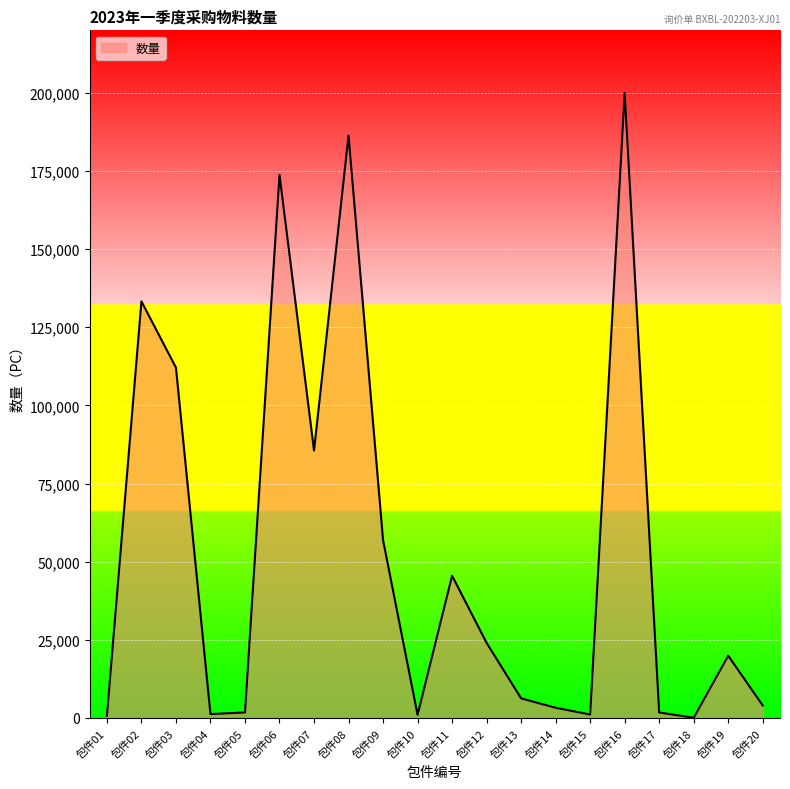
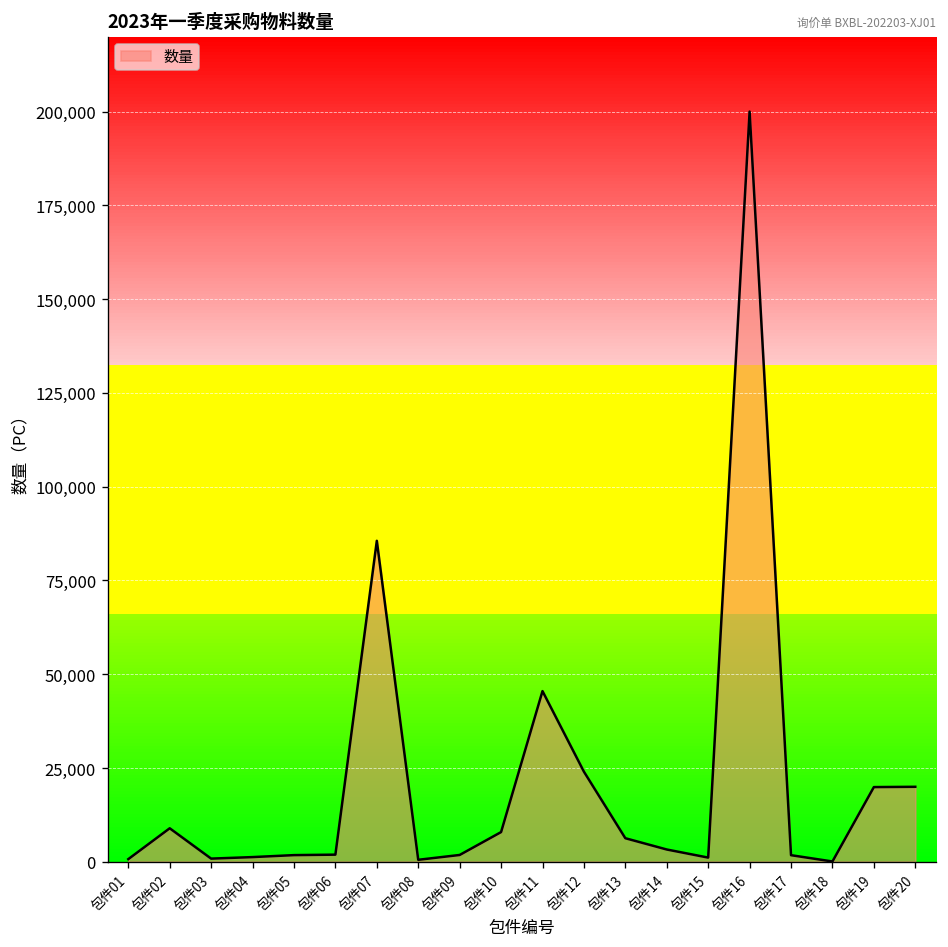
包件02: 133,000 -> 9,000
包件03: 112,000 -> 1,000
包件06: 174,000 -> 2,000
包件08: 186,000 -> 1,000
包件09: 57,000 -> 2,000
包件10: 1,000 -> 8,000
包件20: 4,000 -> 20,000
